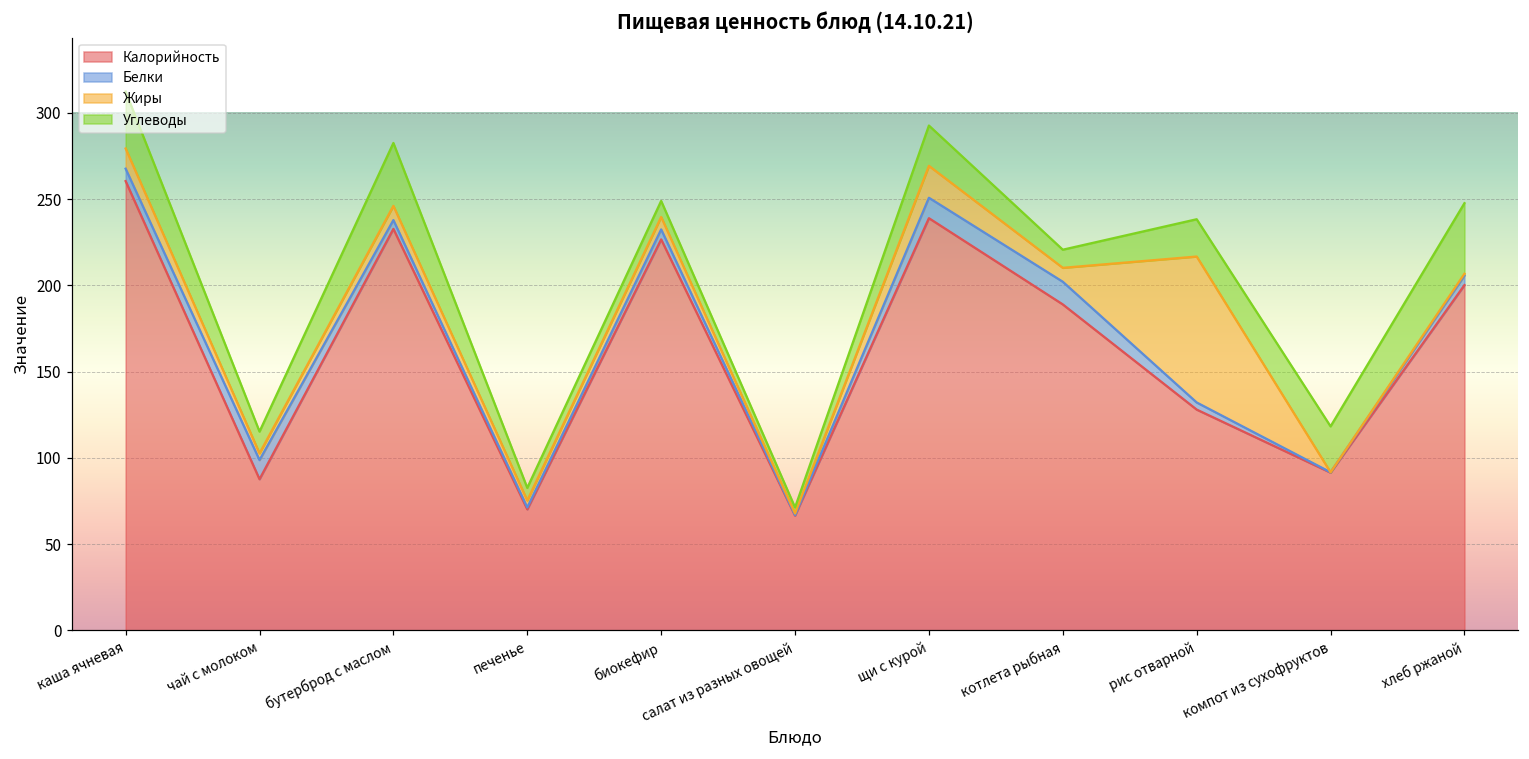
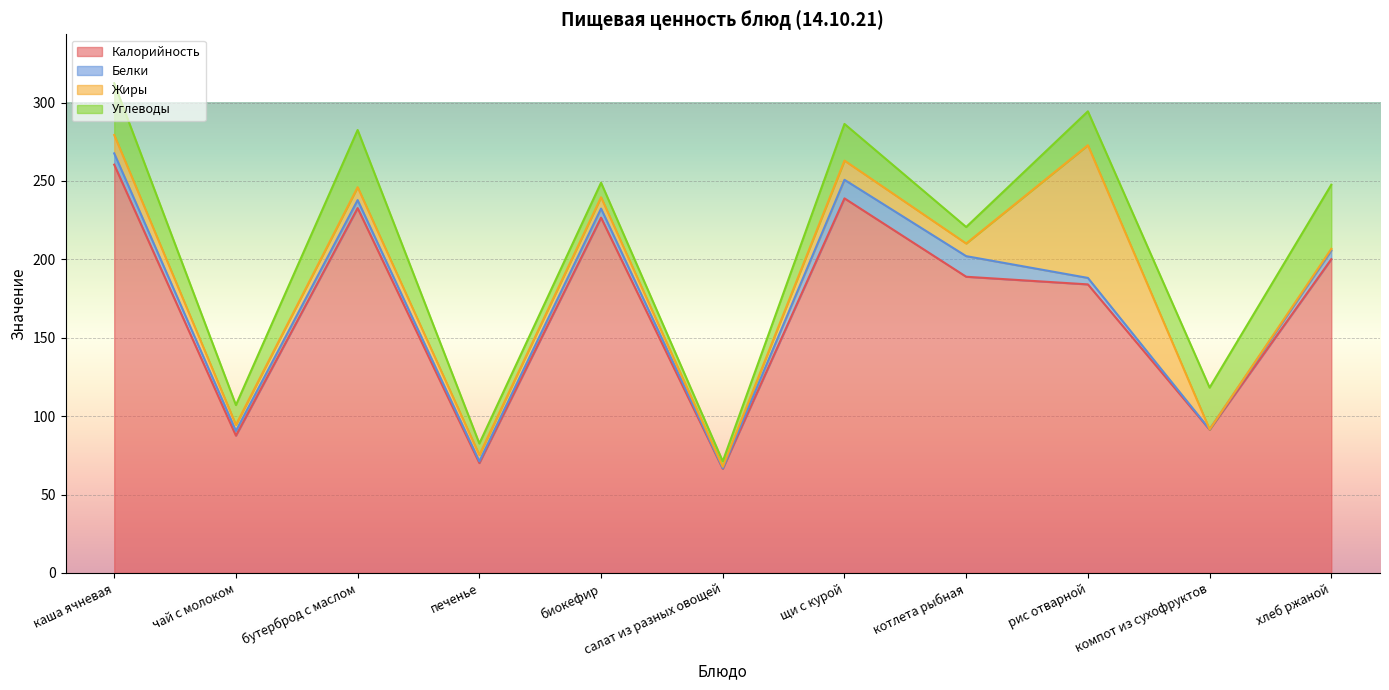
Белки, чай с молоком: 11 -> 3
Жиры, щи с курой: 19 -> 12
Калорийность, рис отварной: 128 -> 184
